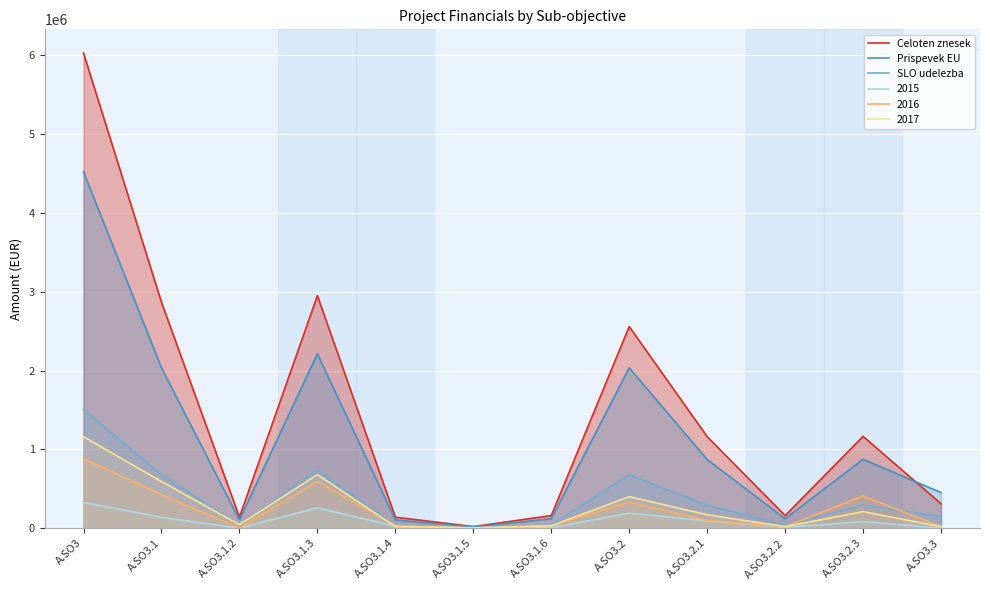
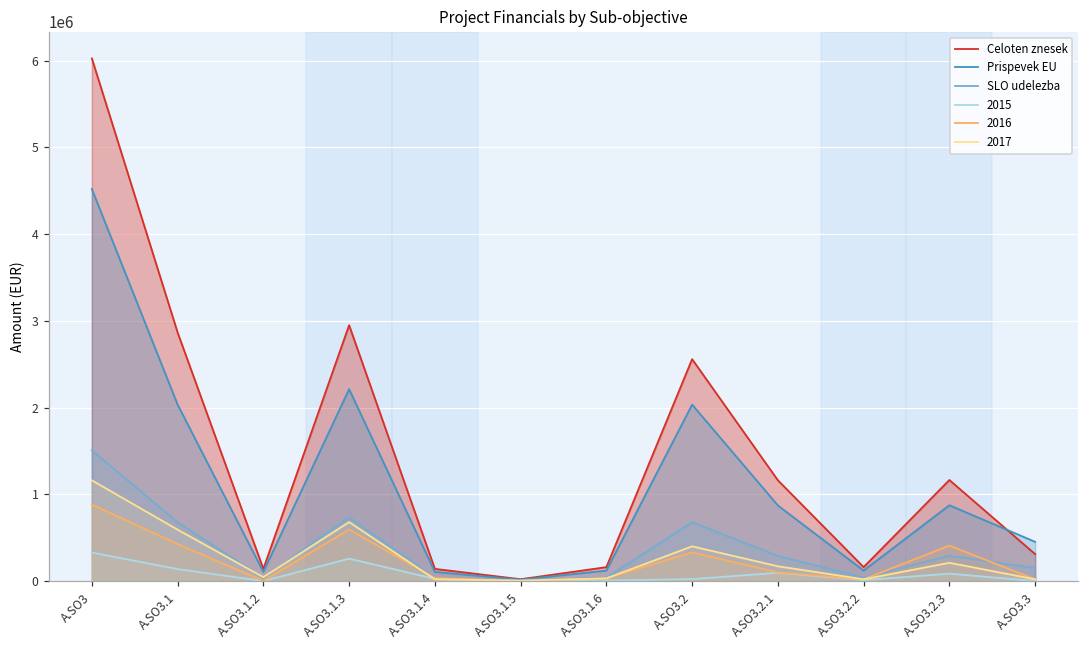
2015, A.SO3.2: 200000 -> 0
